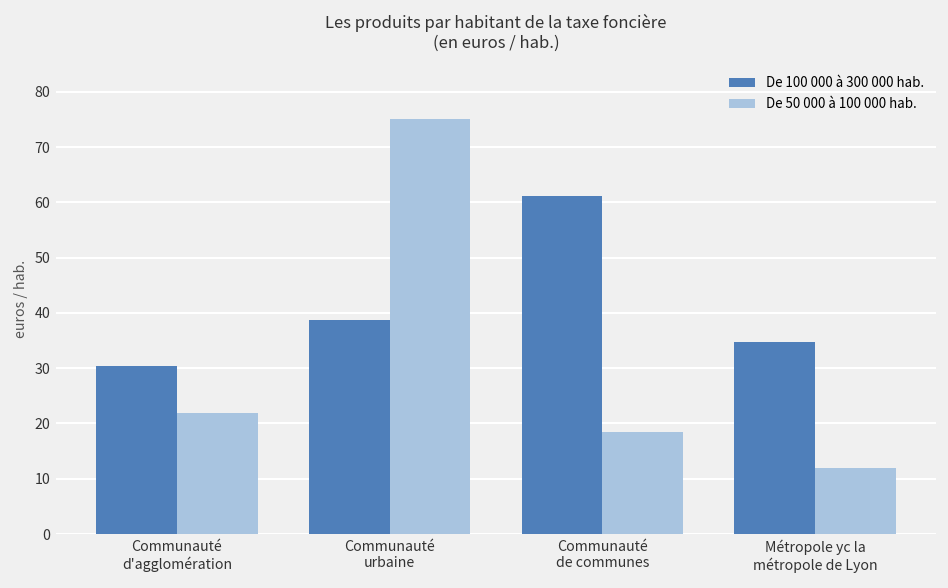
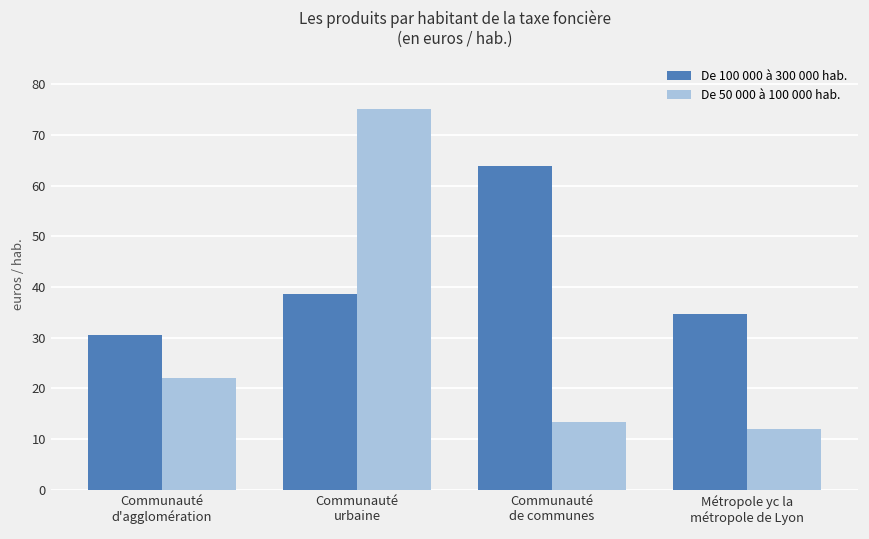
De 100 000 à 300 000 hab., Communauté de communes: 61 -> 64
De 50 000 à 100 000 hab., Communauté de communes: 18 -> 13
